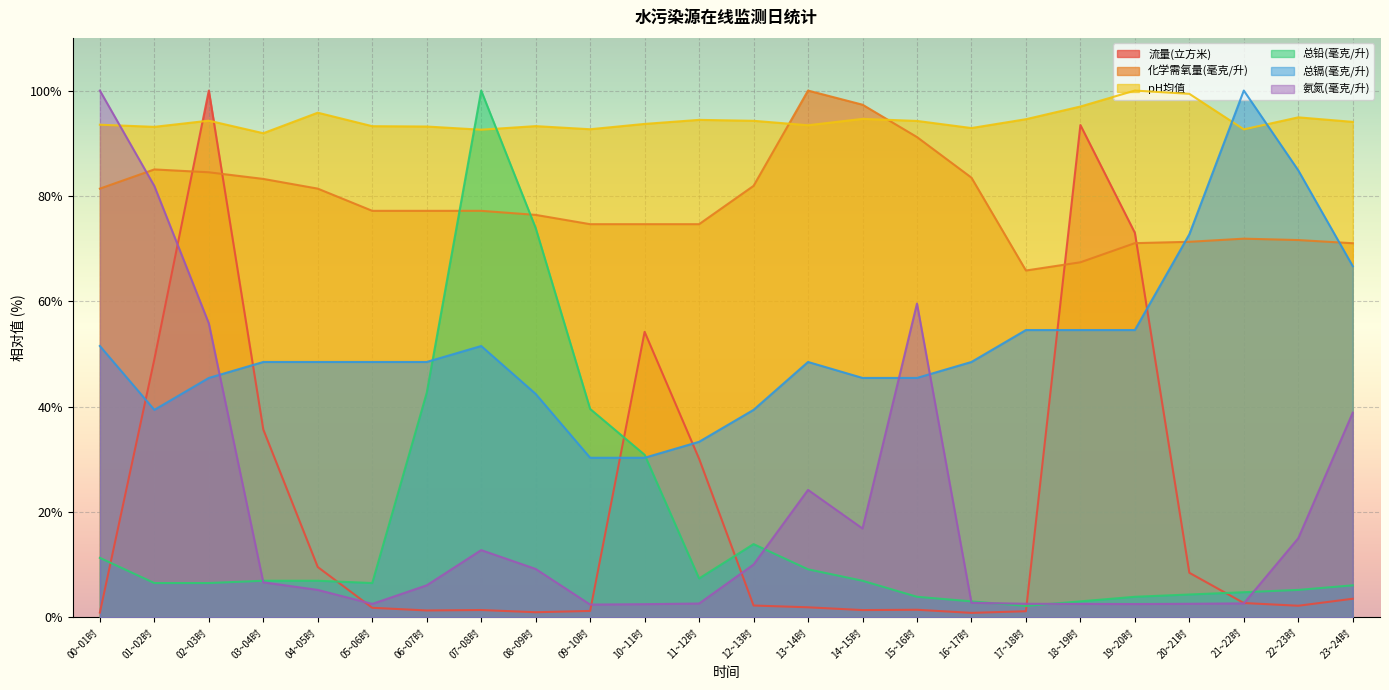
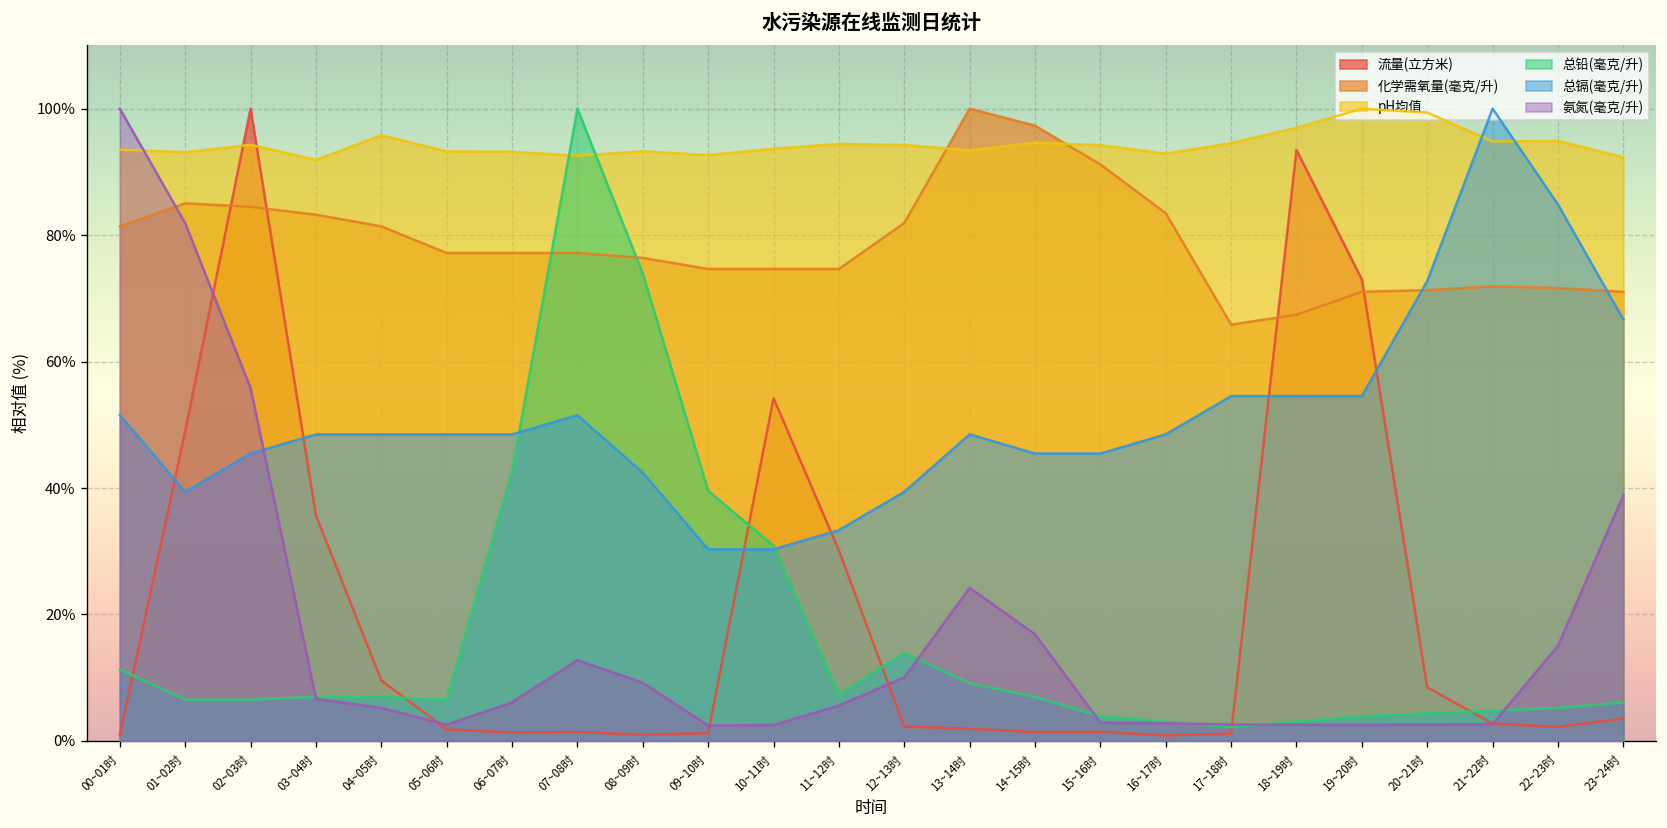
氨氮(毫克/升), 11~12时: 3% -> 6%
氨氮(毫克/升), 15~16时: 60% -> 3%
pH均值, 21~22时: 93% -> 95%
pH均值, 23~24时: 94% -> 92%
